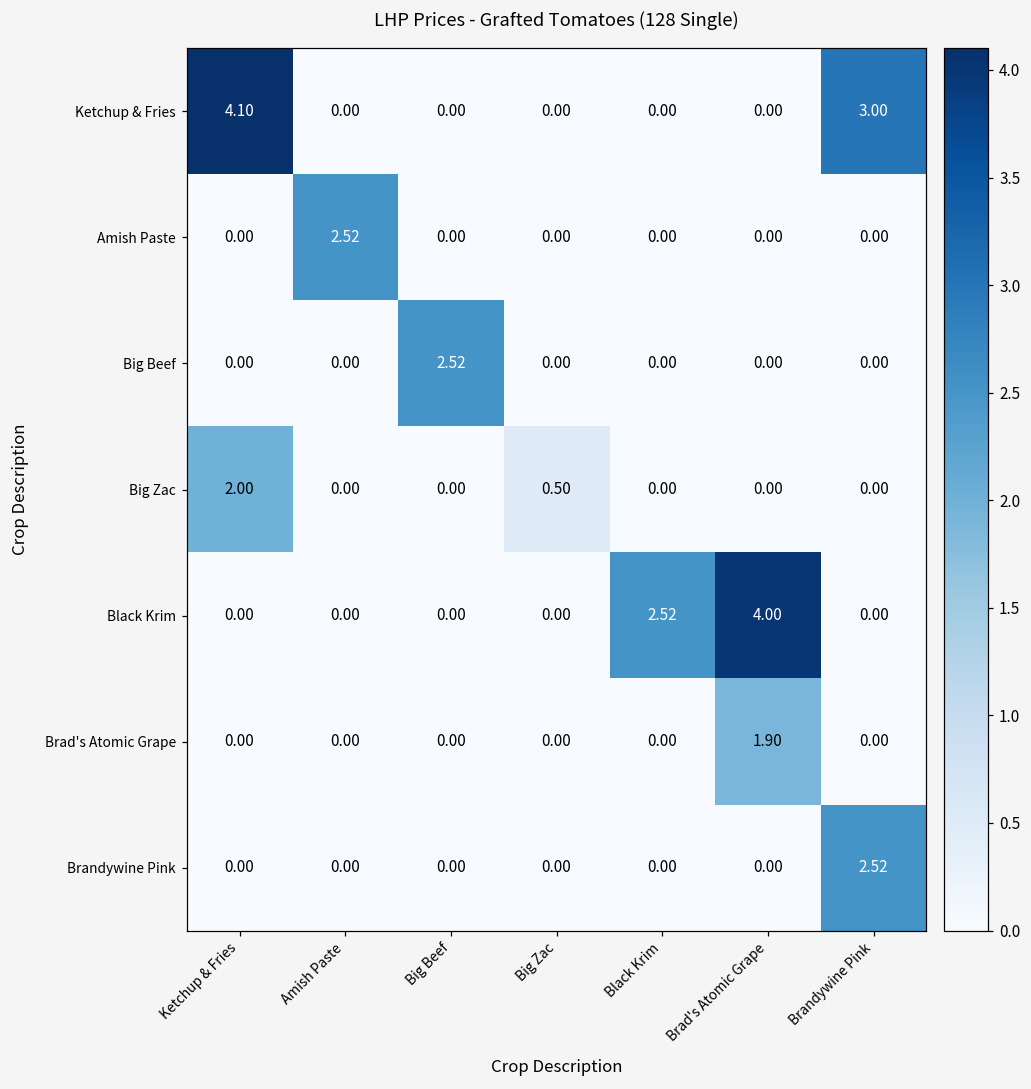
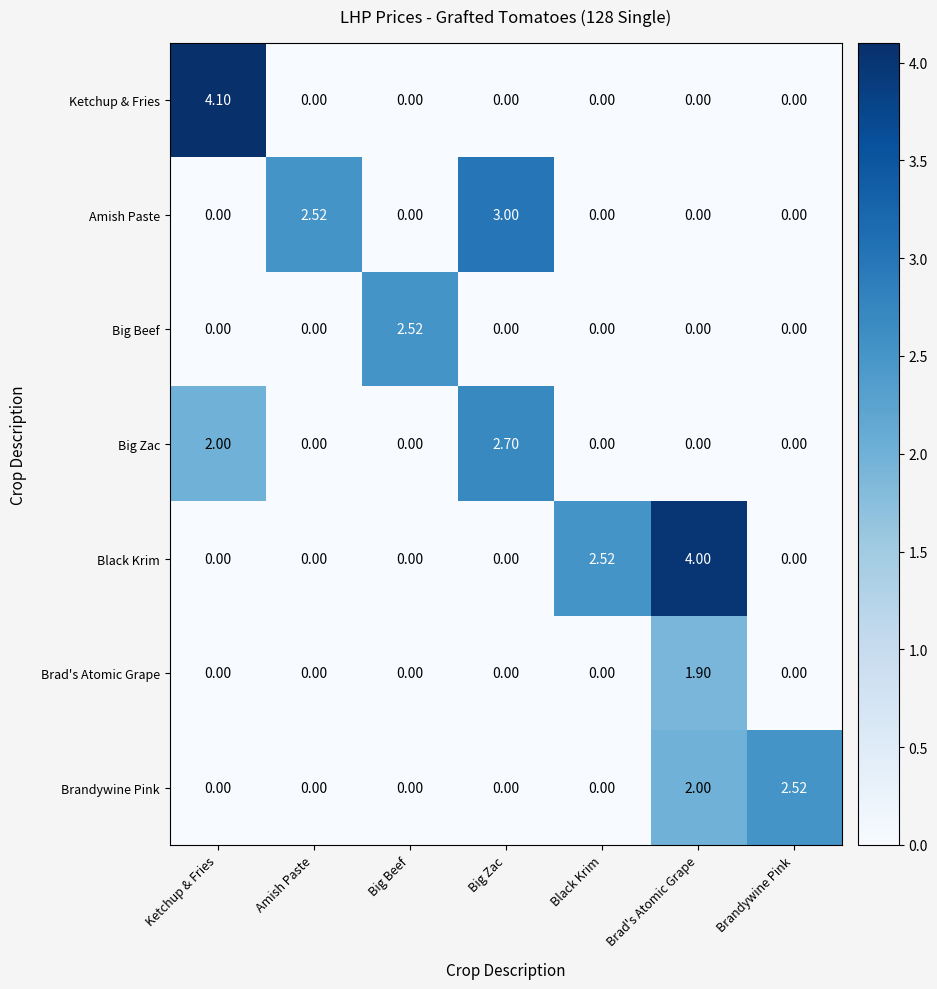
Ketchup & Fries, Brandywine Pink: 3.00 -> 0.00
Amish Paste, Big Zac: 0.00 -> 3.00
Big Zac, Big Zac: 0.50 -> 2.70
Brandywine Pink, Brad's Atomic Grape: 0.00 -> 2.00
